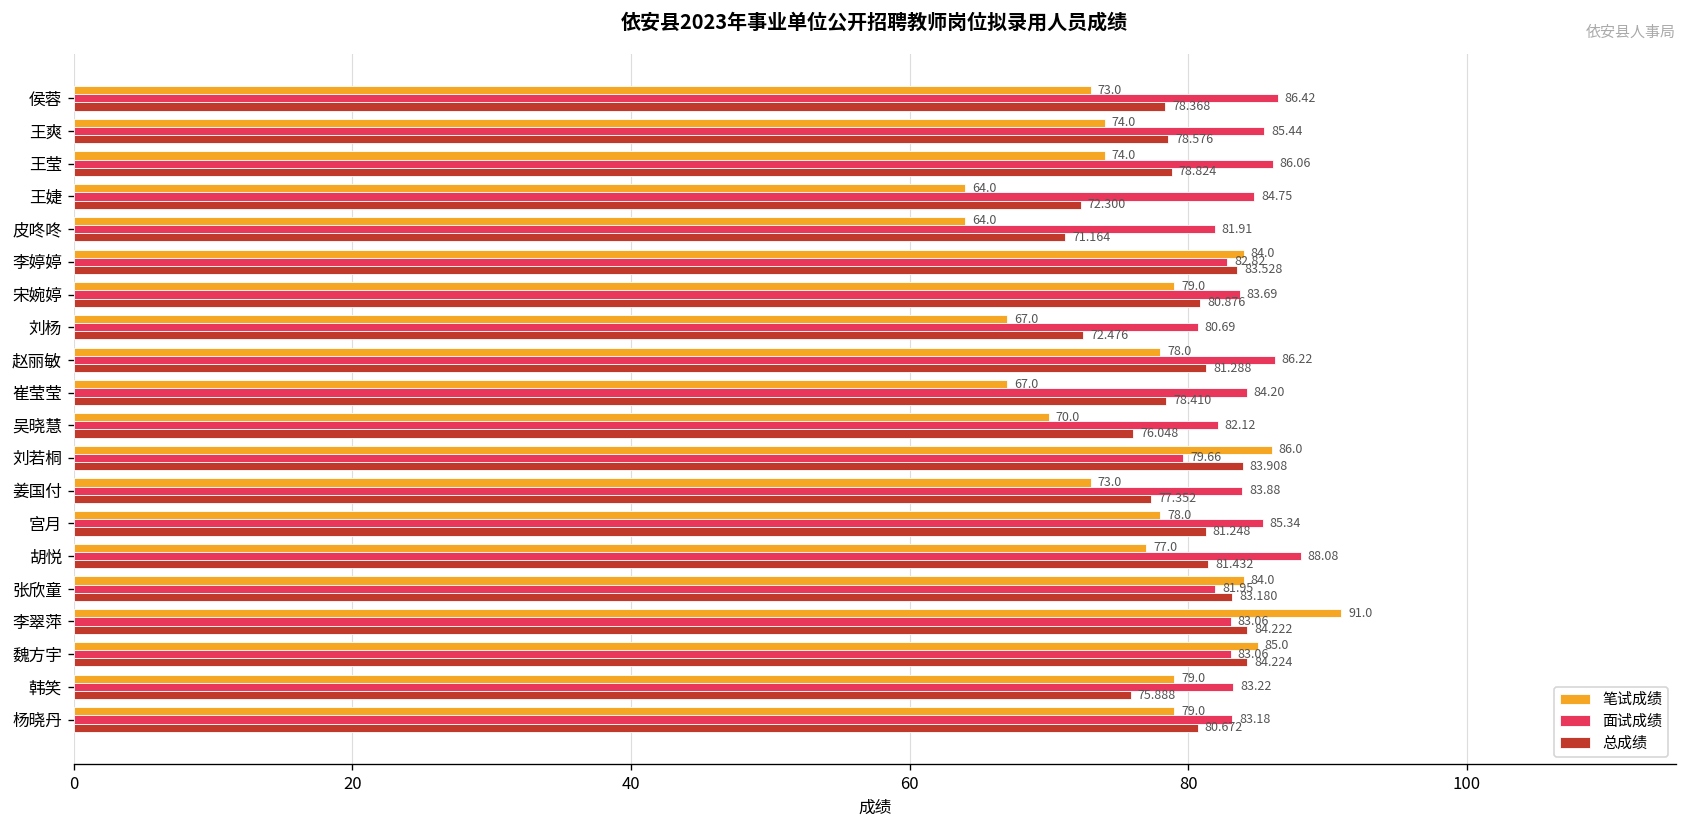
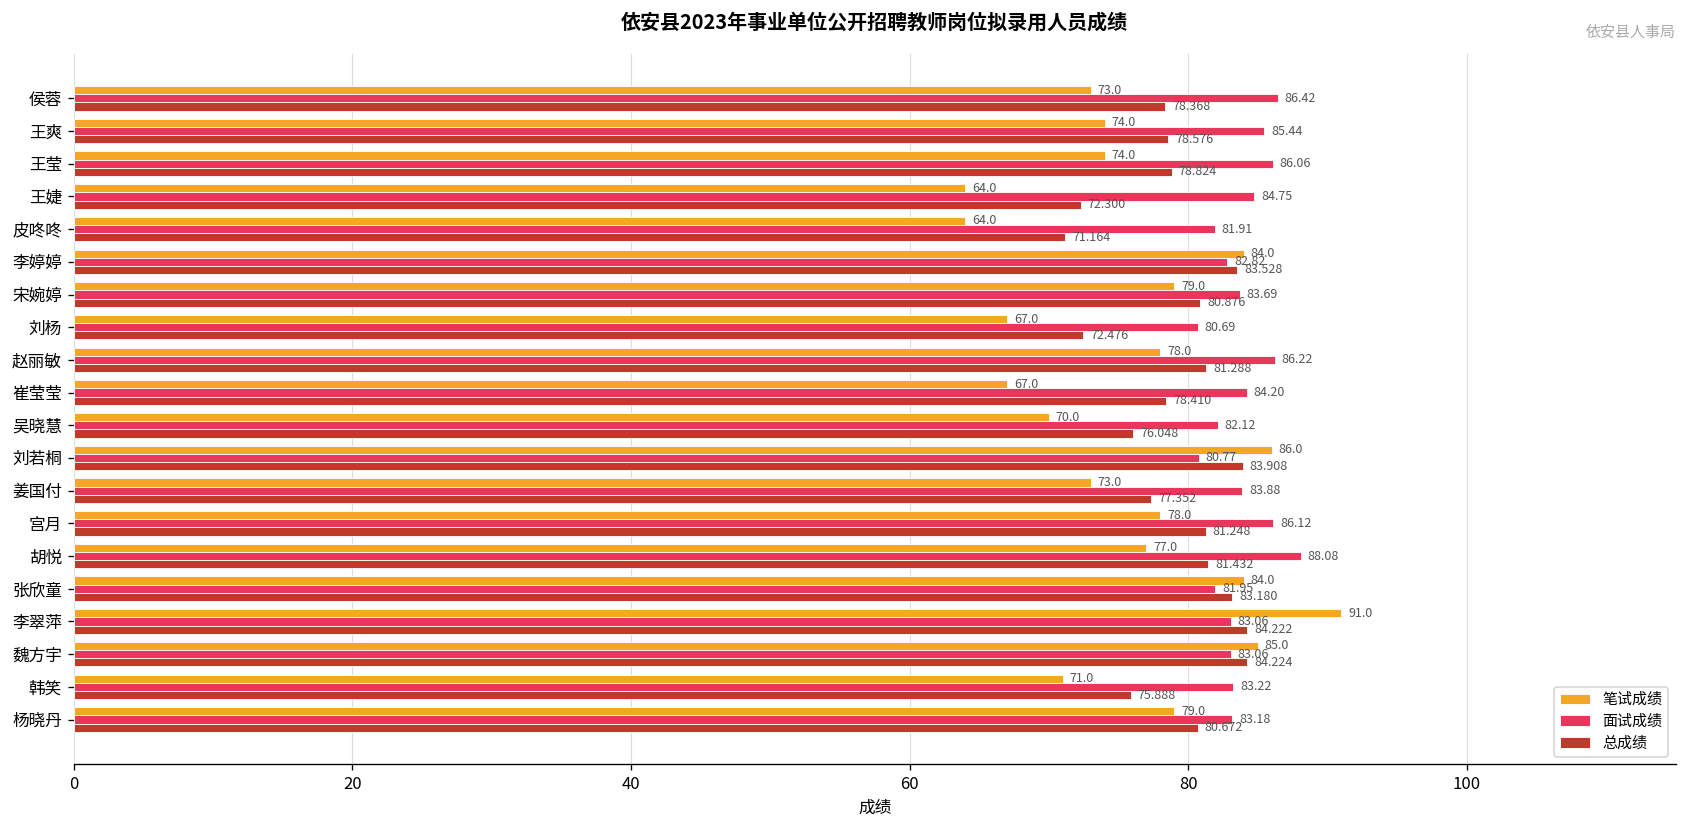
面试成绩, 刘若桐: 79.66 -> 80.77
面试成绩, 宫月: 85.34 -> 86.12
笔试成绩, 韩笑: 79.0 -> 71.0
